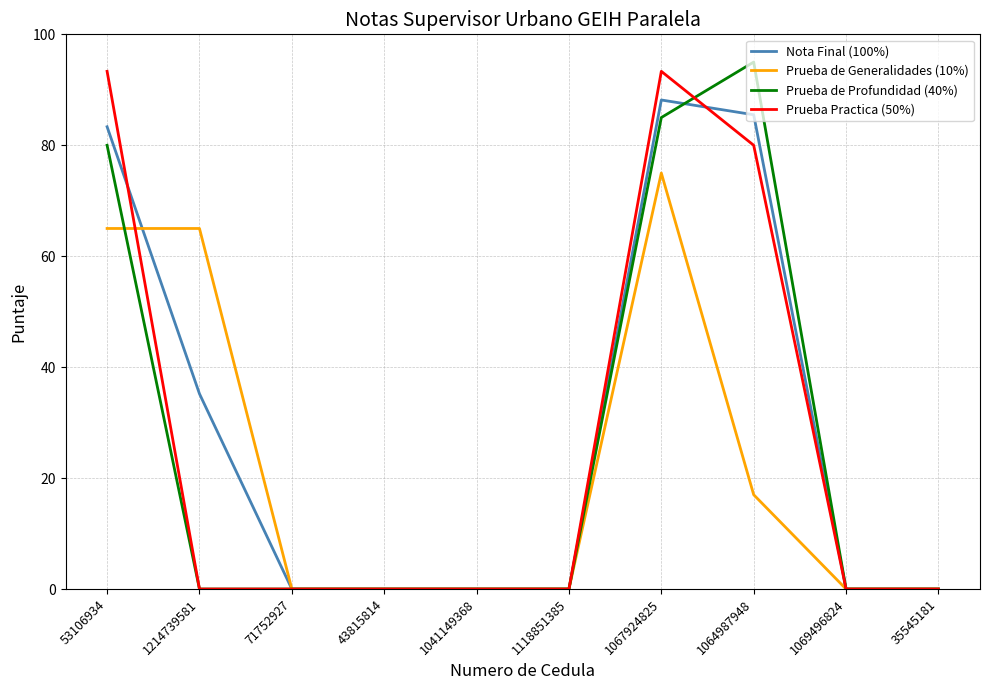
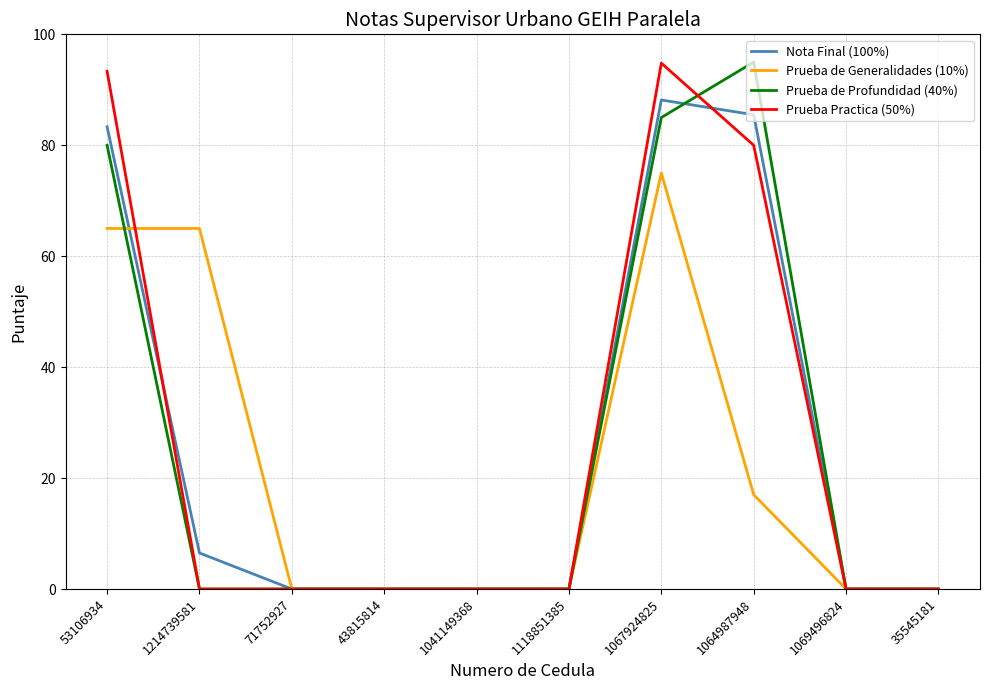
Nota Final (100%), 1214739581: 35 -> 7
Prueba Practica (50%), 1067924825: 93 -> 95
